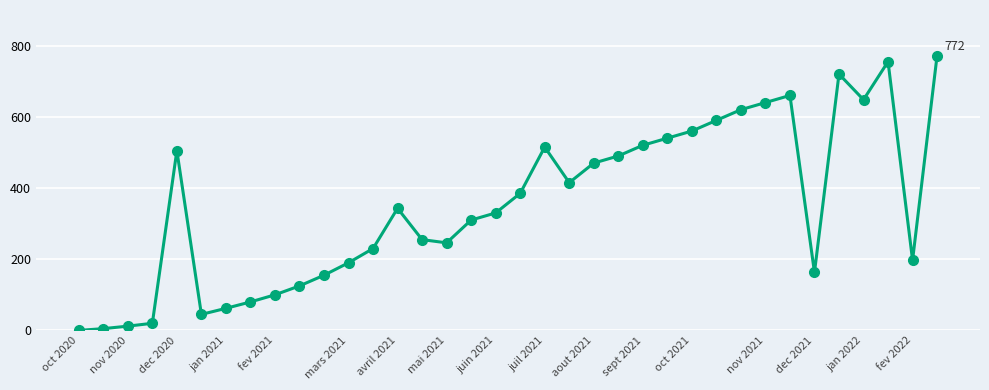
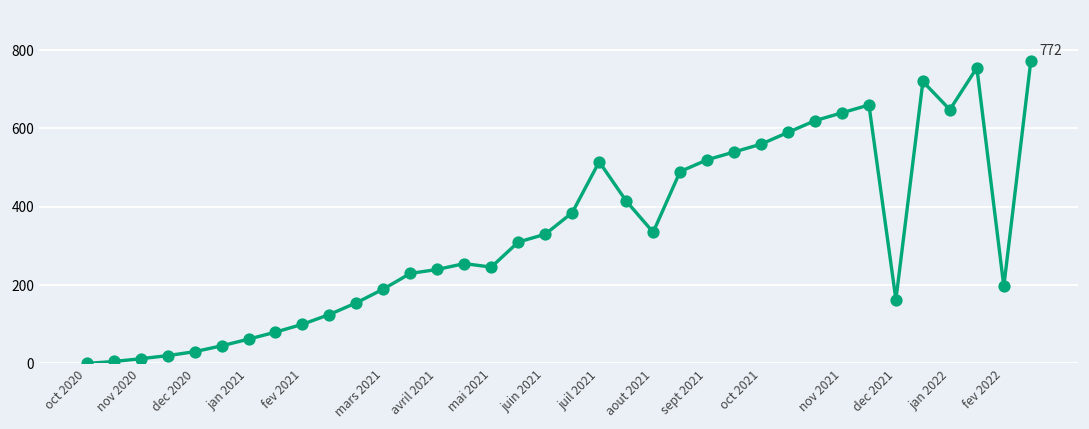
dec 2020: 510 -> 30
avril 2021: 340 -> 240
aout 2021: 470 -> 340
